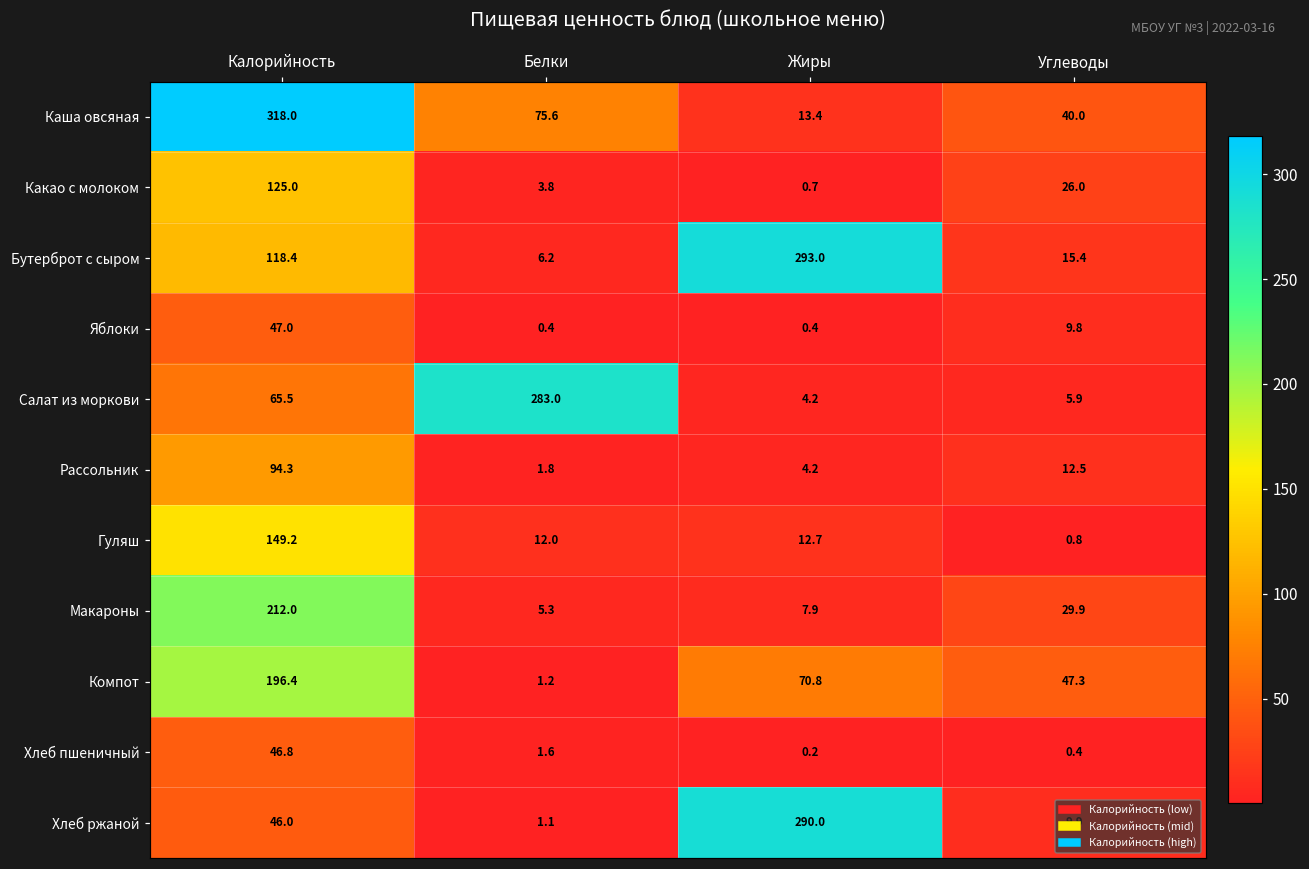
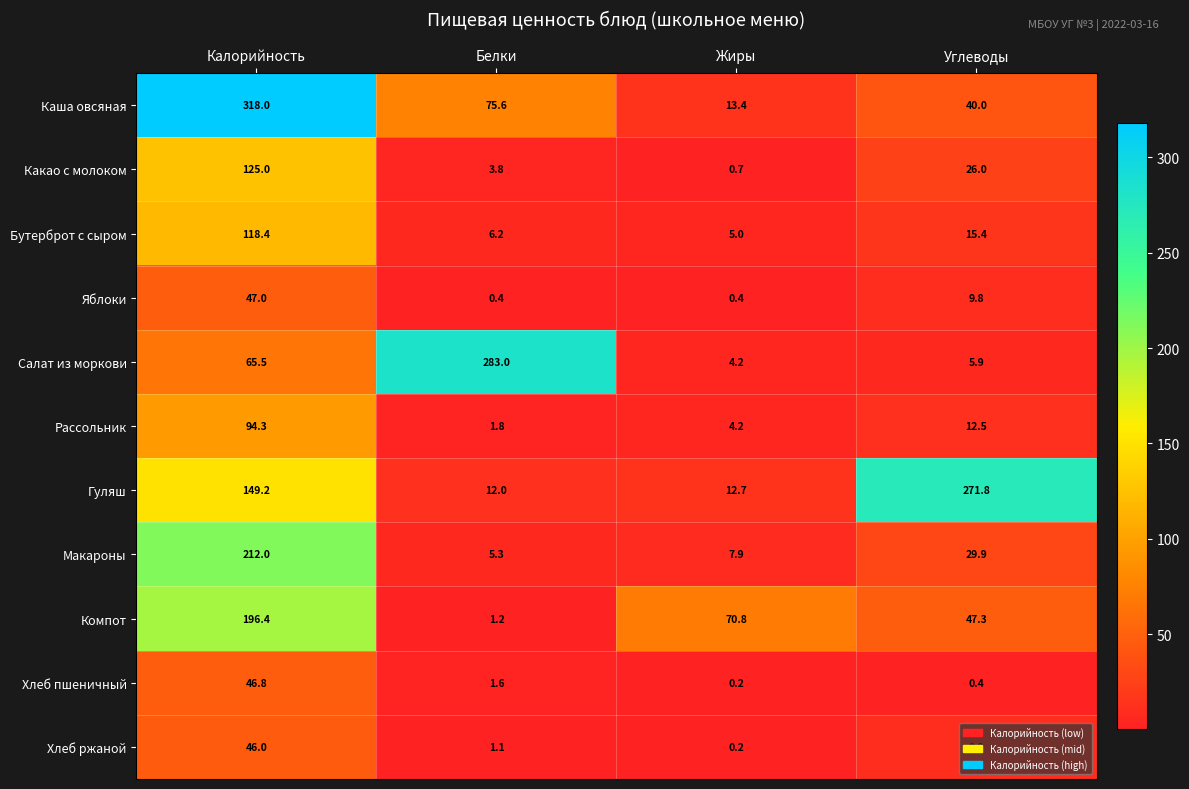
Бутерброт с сыром, Жиры: 293.0 -> 5.0
Гуляш, Углеводы: 0.8 -> 271.8
Хлеб ржаной, Жиры: 290.0 -> 0.2
